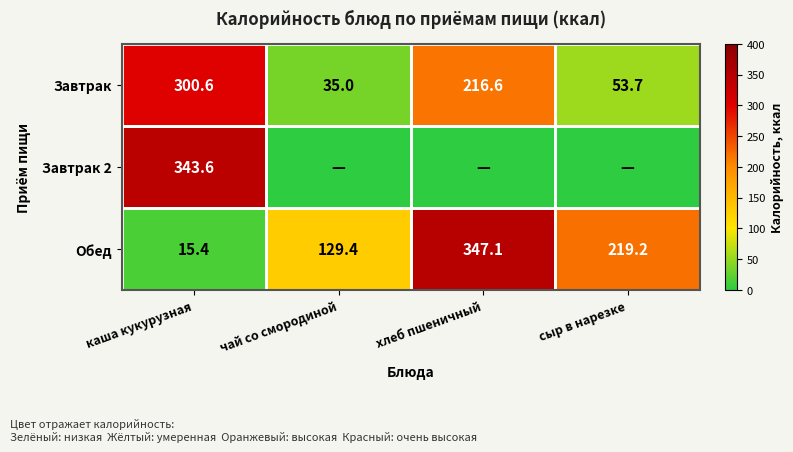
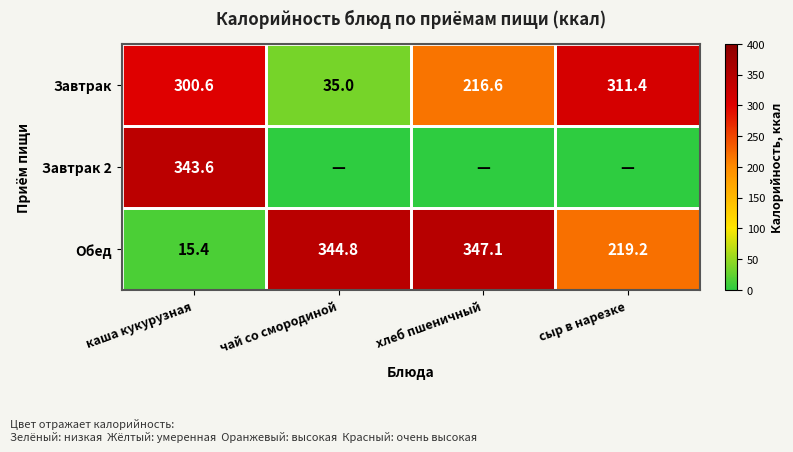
Завтрак, сыр в нарезке: 53.7 -> 311.4
Обед, чай со смородиной: 129.4 -> 344.8
